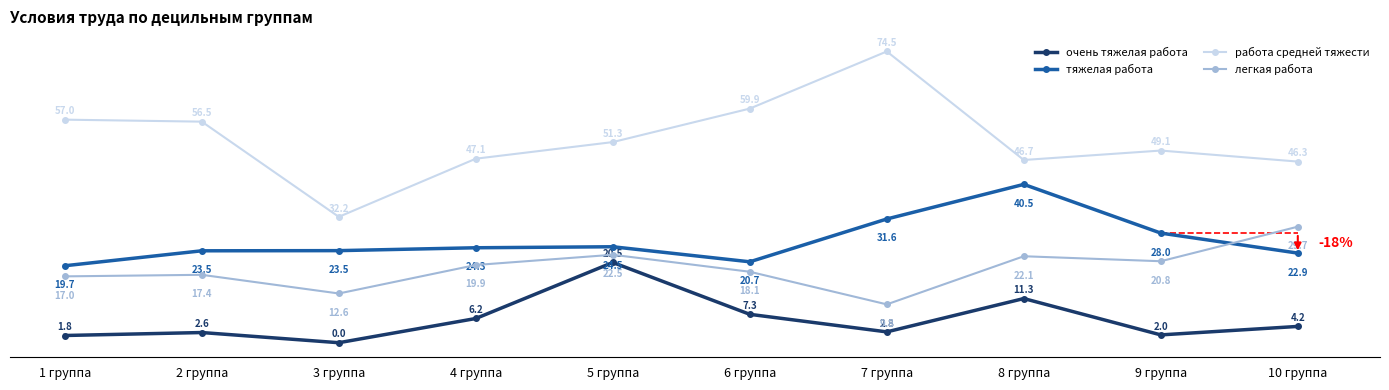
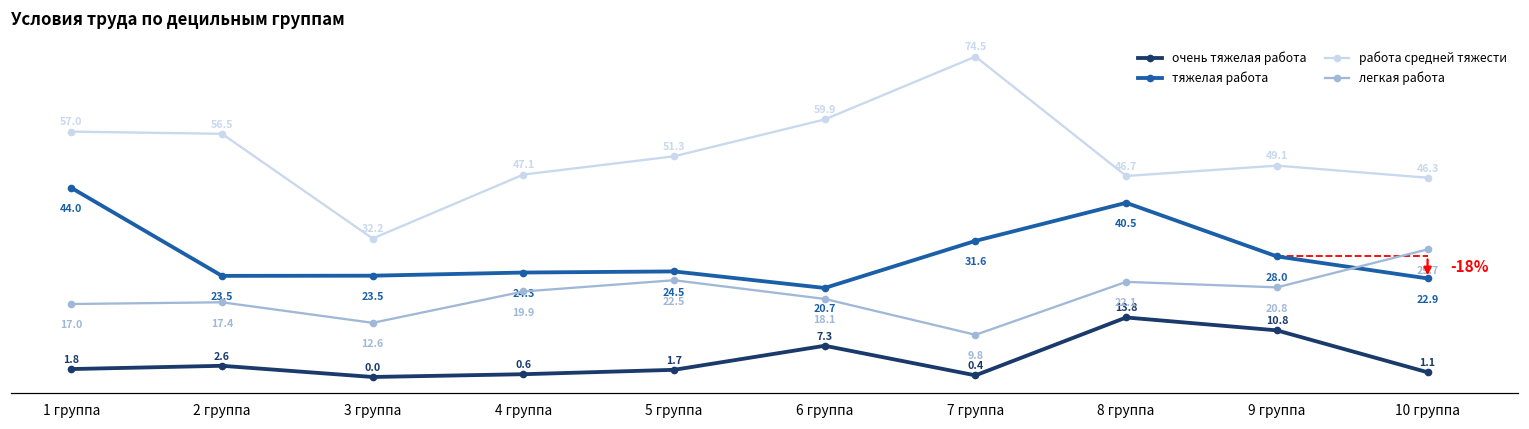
тяжелая работа, 1 группа: 19.7 -> 44.0
очень тяжелая работа, 4 группа: 6.2 -> 0.6
очень тяжелая работа, 5 группа: 20.5 -> 1.7
очень тяжелая работа, 7 группа: 2.8 -> 0.4
очень тяжелая работа, 8 группа: 11.3 -> 13.8
очень тяжелая работа, 9 группа: 2.0 -> 10.8
очень тяжелая работа, 10 группа: 4.2 -> 1.1
